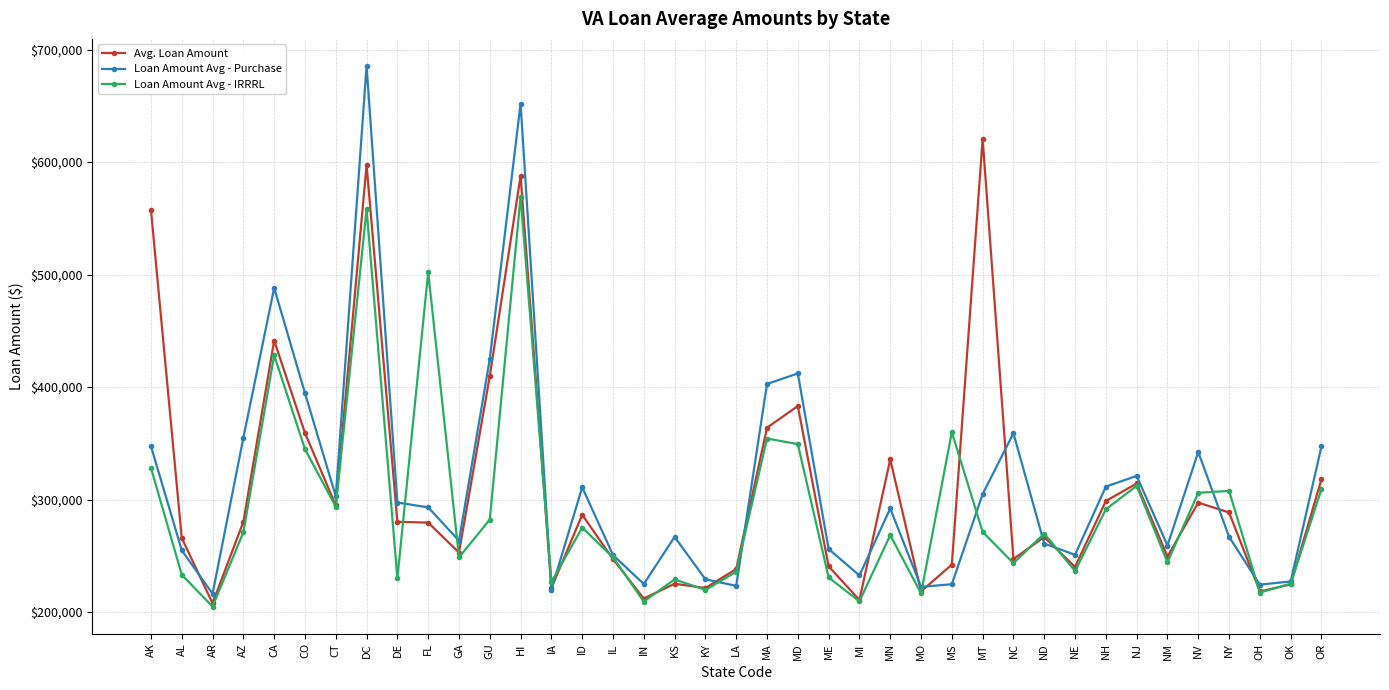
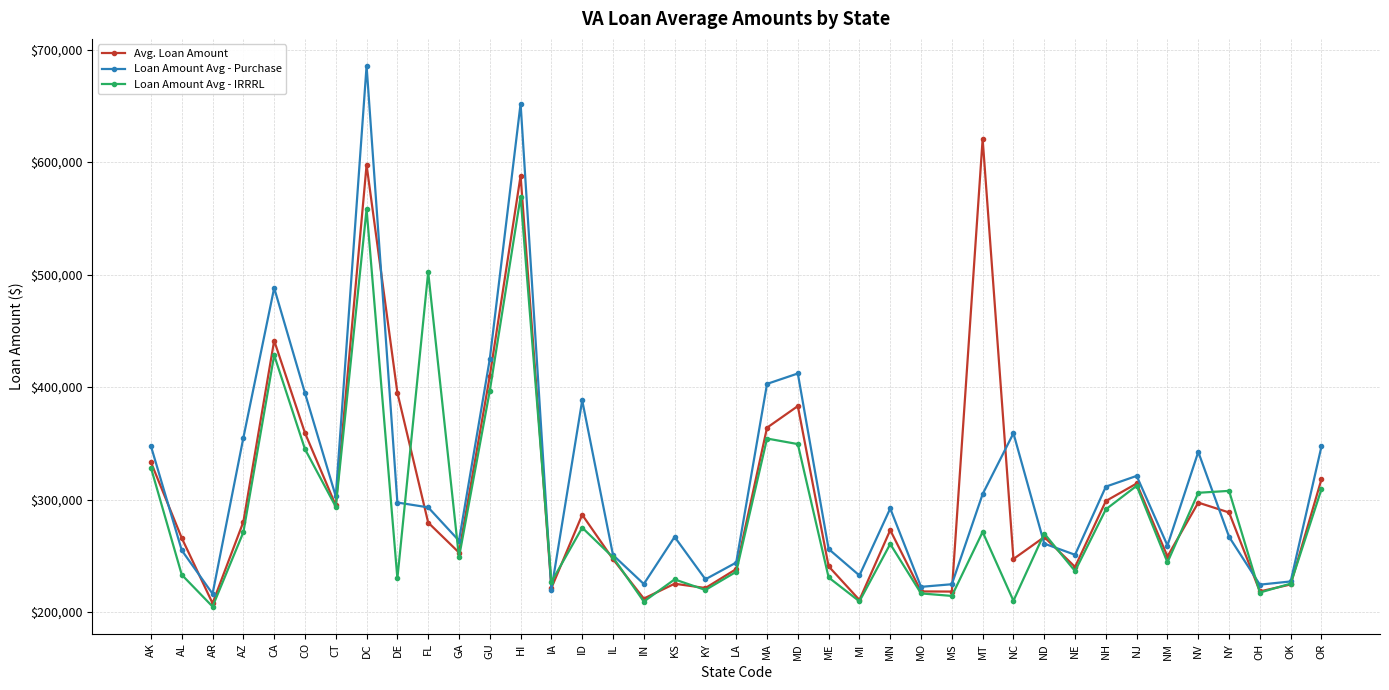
Avg. Loan Amount, AK: $557,000 -> $333,000
Avg. Loan Amount, DE: $280,000 -> $395,000
Loan Amount Avg - IRRRL, GU: $282,000 -> $397,000
Loan Amount Avg - Purchase, ID: $311,000 -> $388,000
Loan Amount Avg - Purchase, LA: $223,000 -> $244,000
Avg. Loan Amount, MN: $336,000 -> $273,000
Loan Amount Avg - IRRRL, MN: $268,000 -> $260,000
Avg. Loan Amount, MS: $242,000 -> $218,000
Loan Amount Avg - IRRRL, MS: $360,000 -> $214,000
Loan Amount Avg - IRRRL, NC: $243,000 -> $210,000
